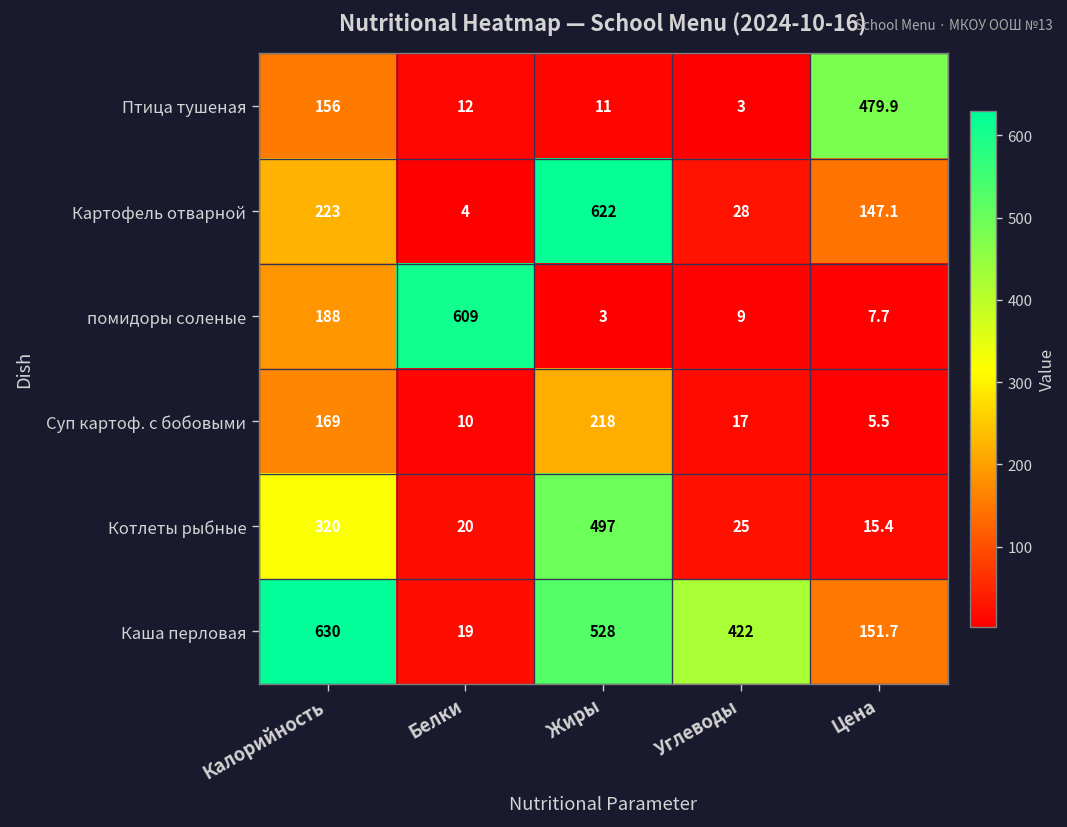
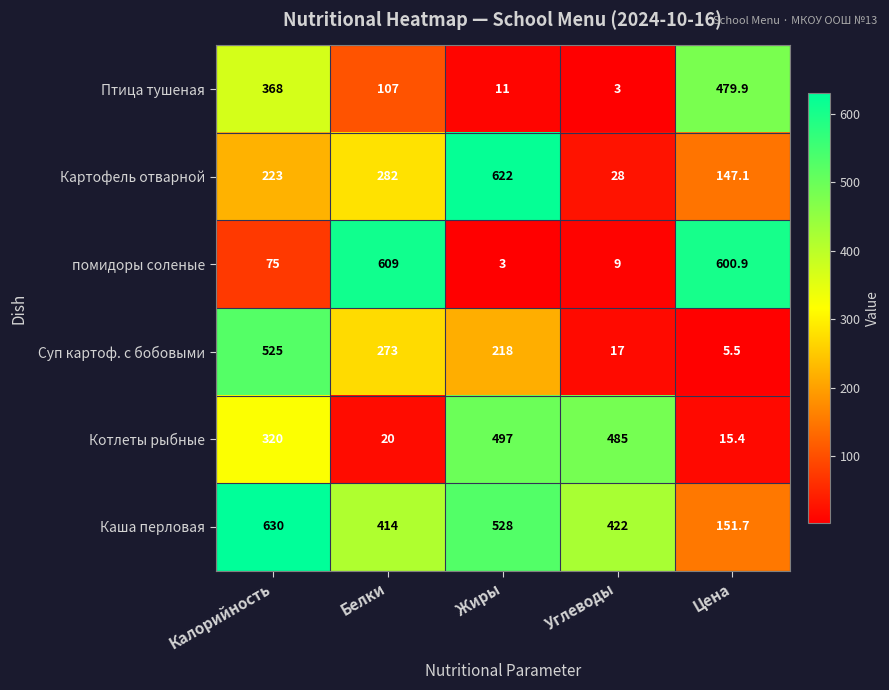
Птица тушеная, Калорийность: 156 -> 368
Птица тушеная, Белки: 12 -> 107
Картофель отварной, Белки: 4 -> 282
помидоры соленые, Калорийность: 188 -> 75
помидоры соленые, Цена: 7.7 -> 600.9
Суп картоф. с бобовыми, Калорийность: 169 -> 525
Суп картоф. с бобовыми, Белки: 10 -> 273
Котлеты рыбные, Углеводы: 25 -> 485
Каша перловая, Белки: 19 -> 414
